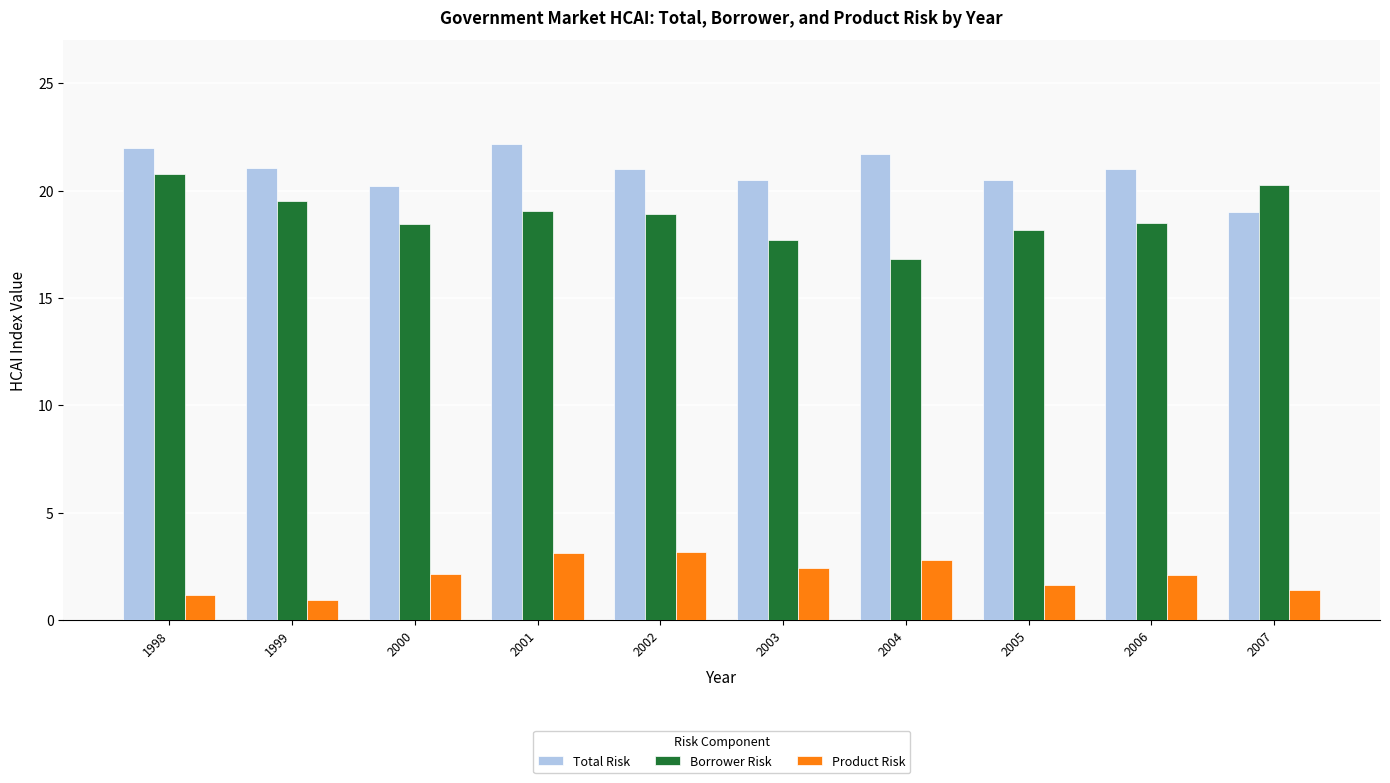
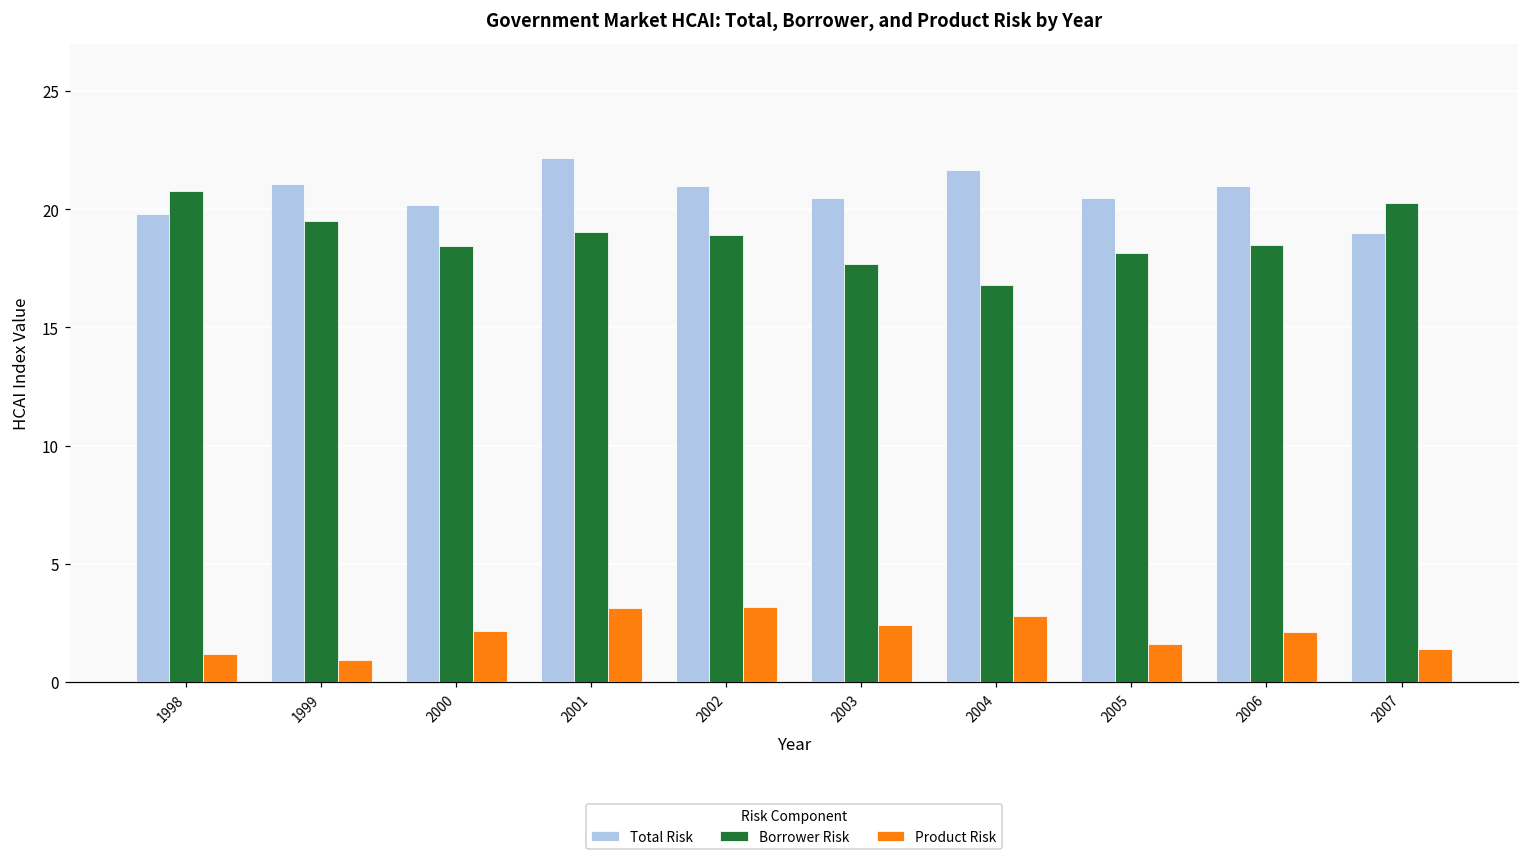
Total Risk, 1998: 22.0 -> 19.8
